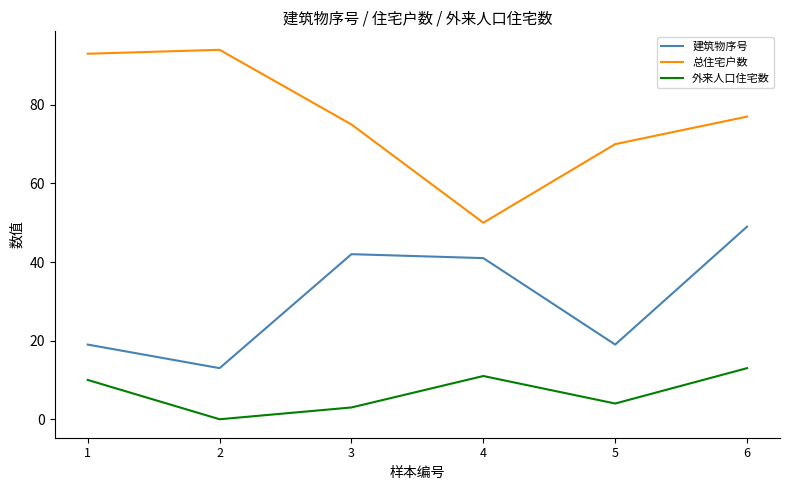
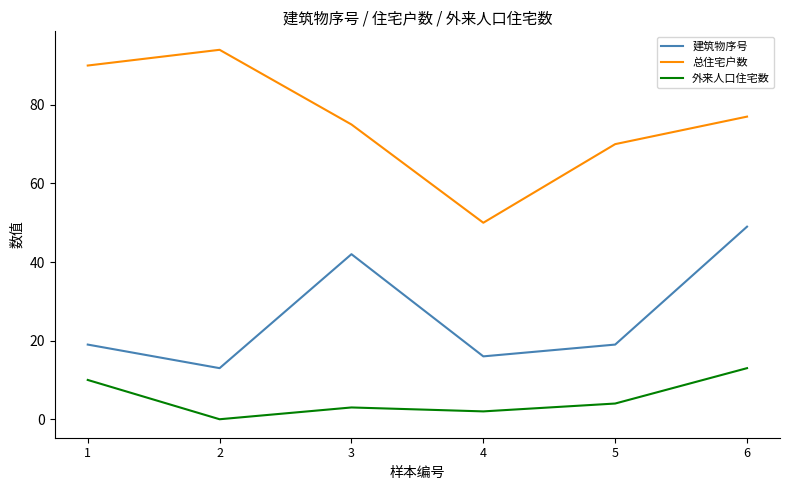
总住宅户数, 1: 93 -> 90
建筑物序号, 4: 41 -> 16
外来人口住宅数, 4: 11 -> 2
